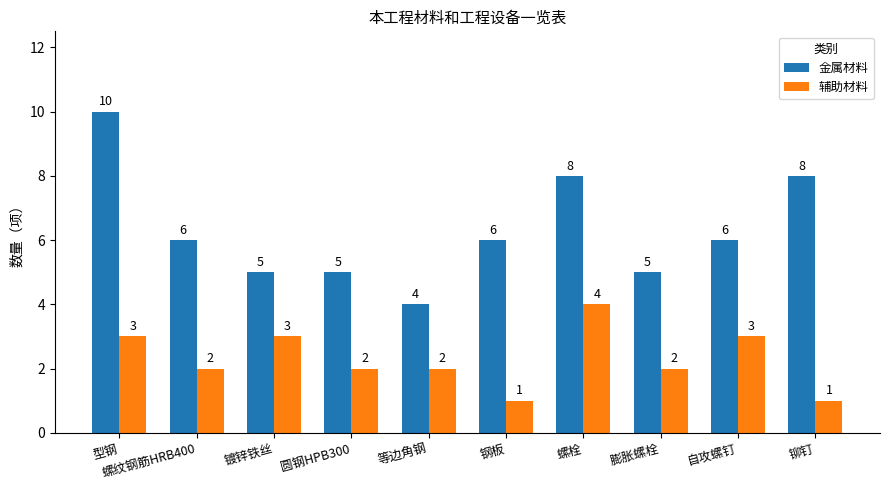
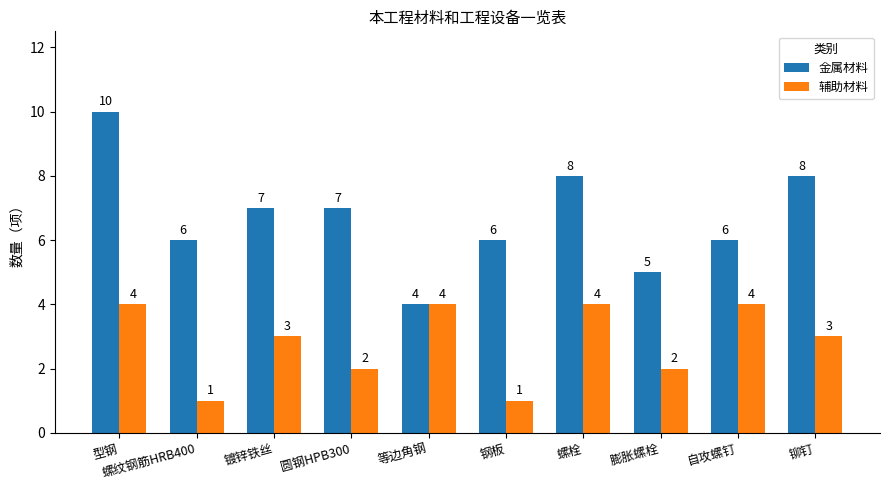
辅助材料, 型钢: 3 -> 4
辅助材料, 螺纹钢筋HRB400: 2 -> 1
金属材料, 镀锌铁丝: 5 -> 7
金属材料, 圆钢HPB300: 5 -> 7
辅助材料, 等边角钢: 2 -> 4
辅助材料, 自攻螺钉: 3 -> 4
辅助材料, 铆钉: 1 -> 3
